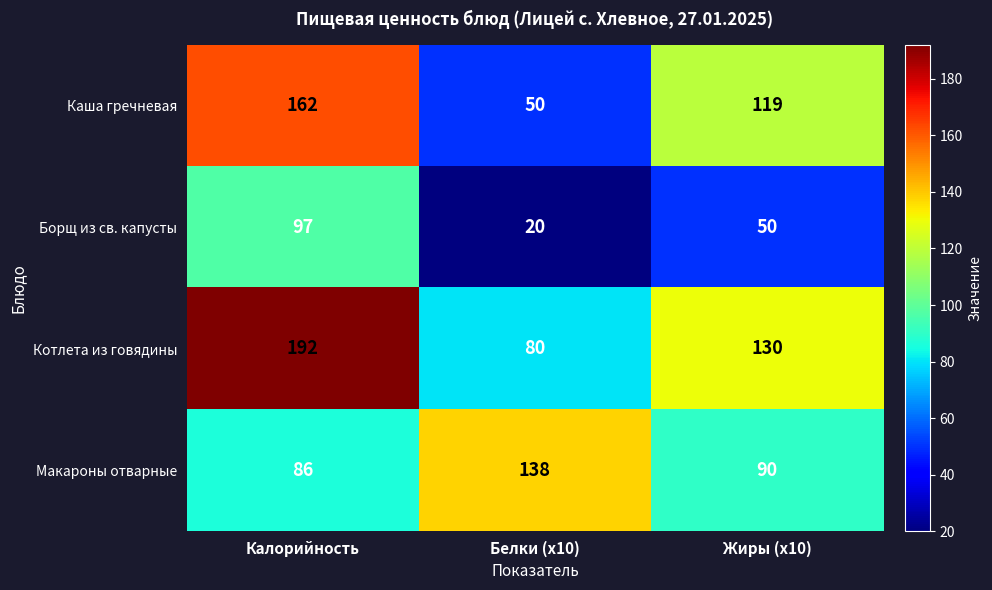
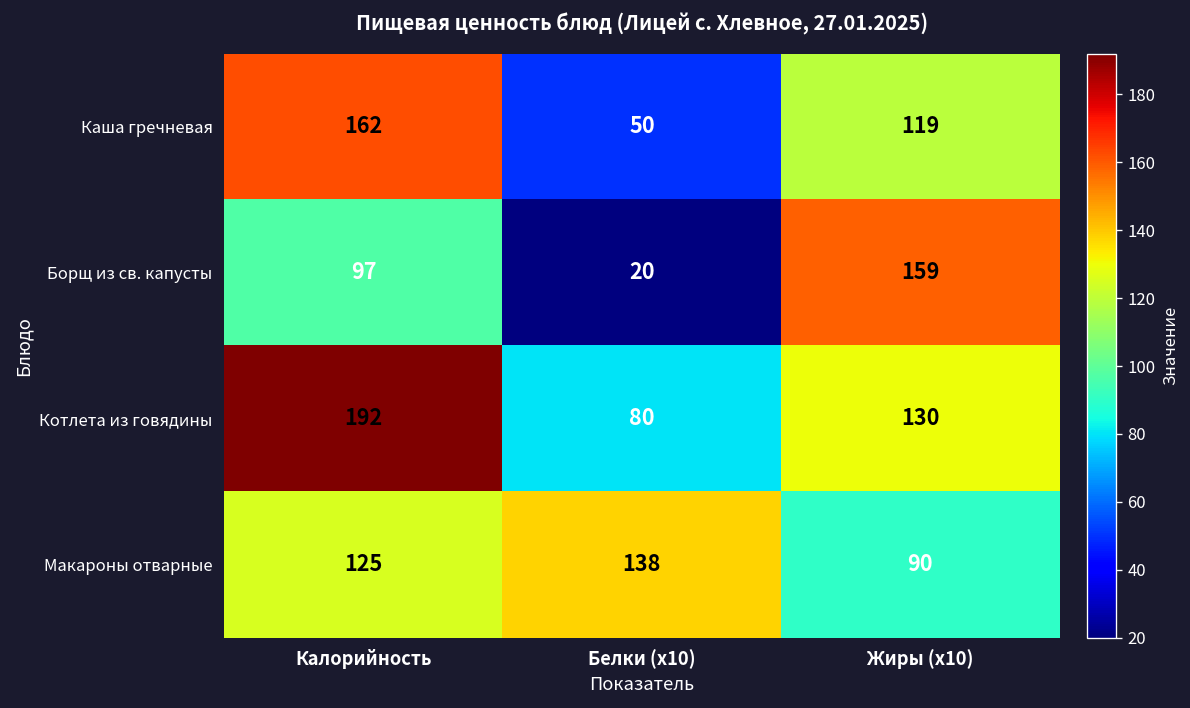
Борщ из св. капусты, Жиры (x10): 50 -> 159
Макароны отварные, Калорийность: 86 -> 125
